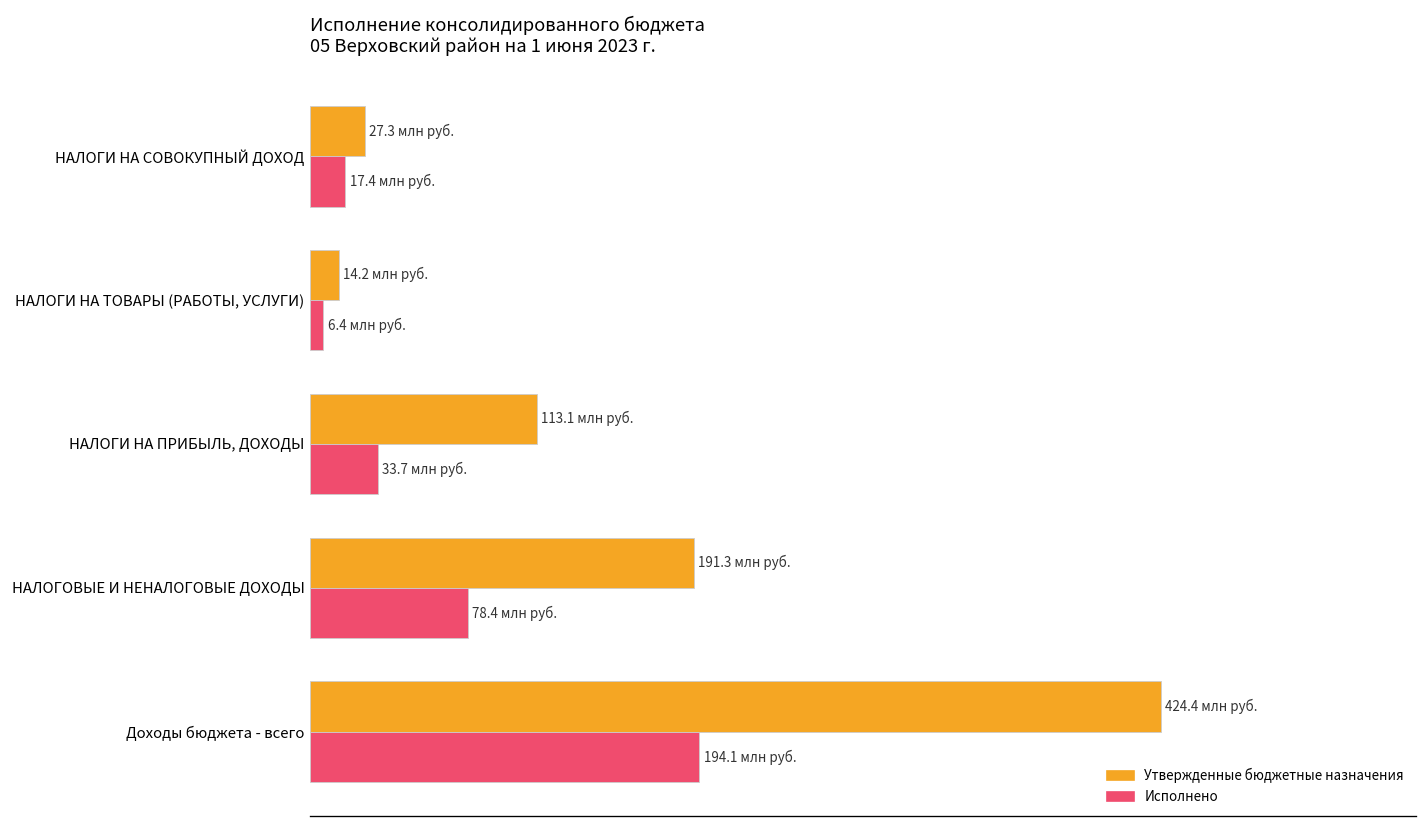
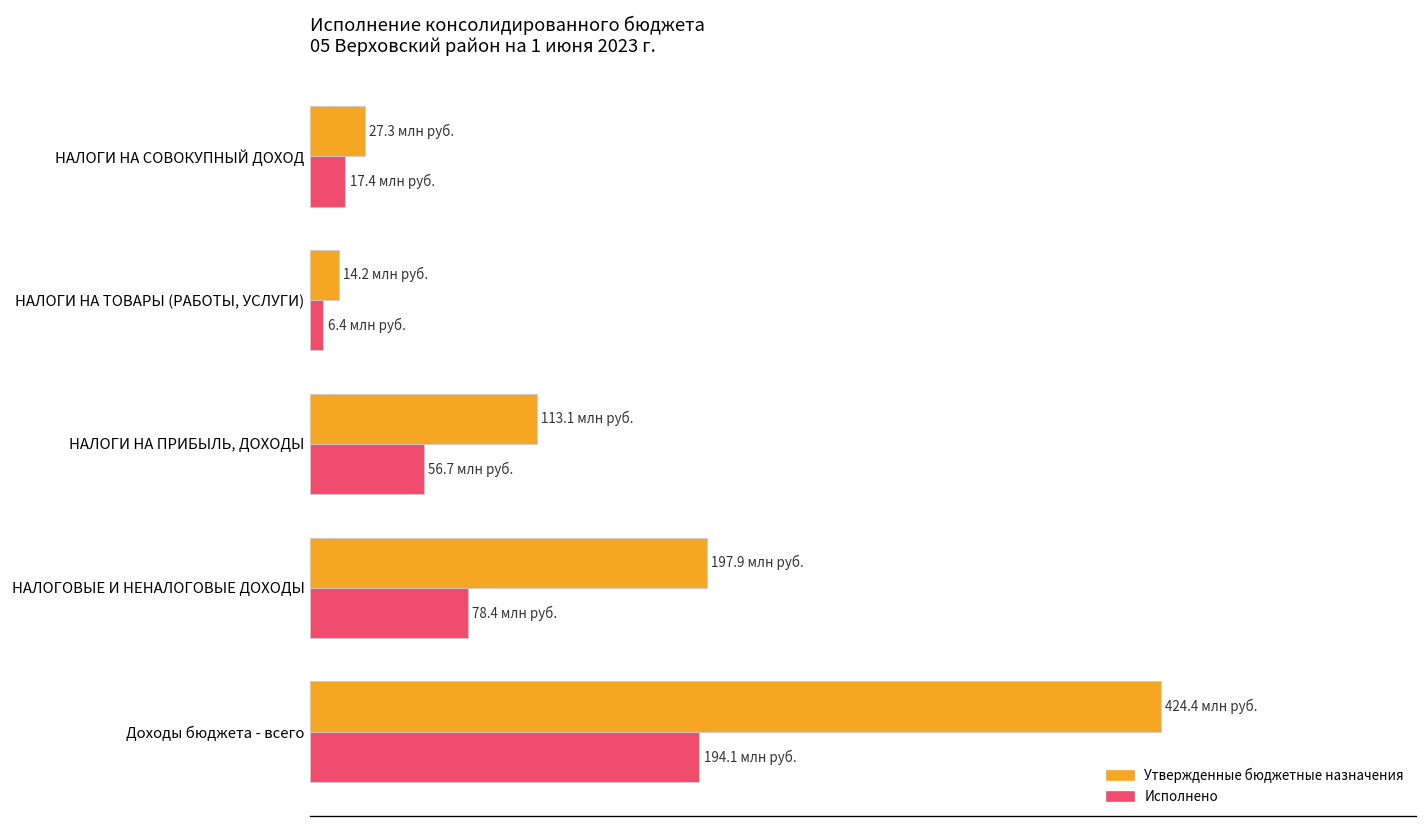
Исполнено, НАЛОГИ НА ПРИБЫЛЬ, ДОХОДЫ: 33.7 -> 56.7
Утвержденные бюджетные назначения, НАЛОГОВЫЕ И НЕНАЛОГОВЫЕ ДОХОДЫ: 191.3 -> 197.9
